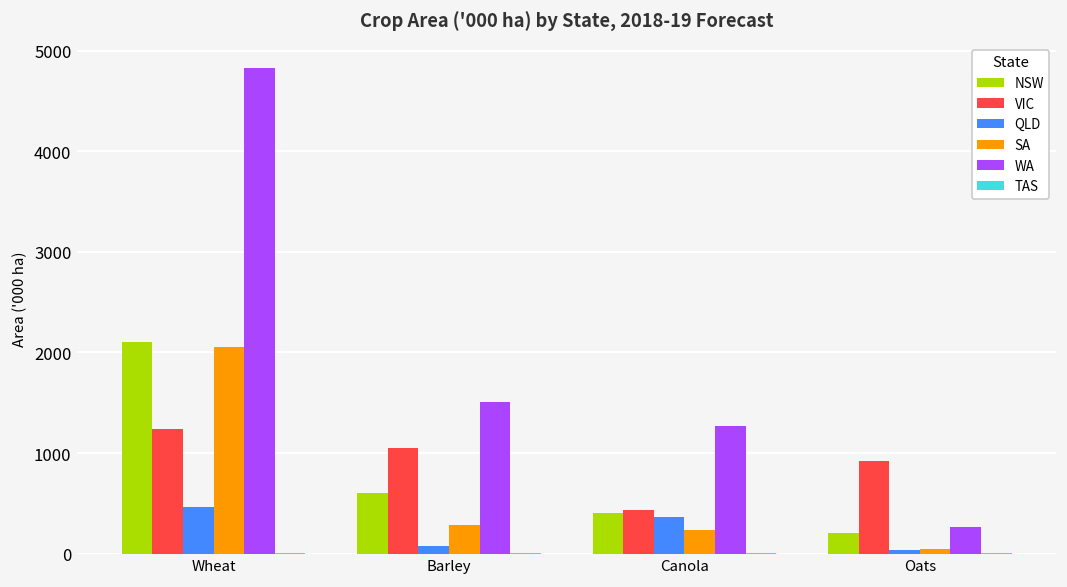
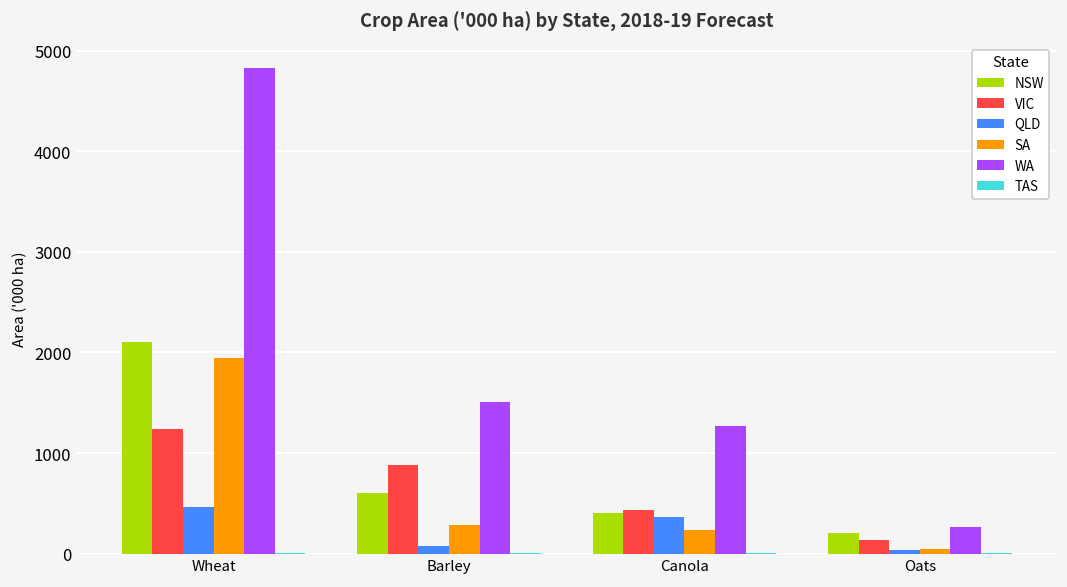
SA, Wheat: 2100 -> 1900
VIC, Barley: 1000 -> 900
VIC, Oats: 900 -> 100
